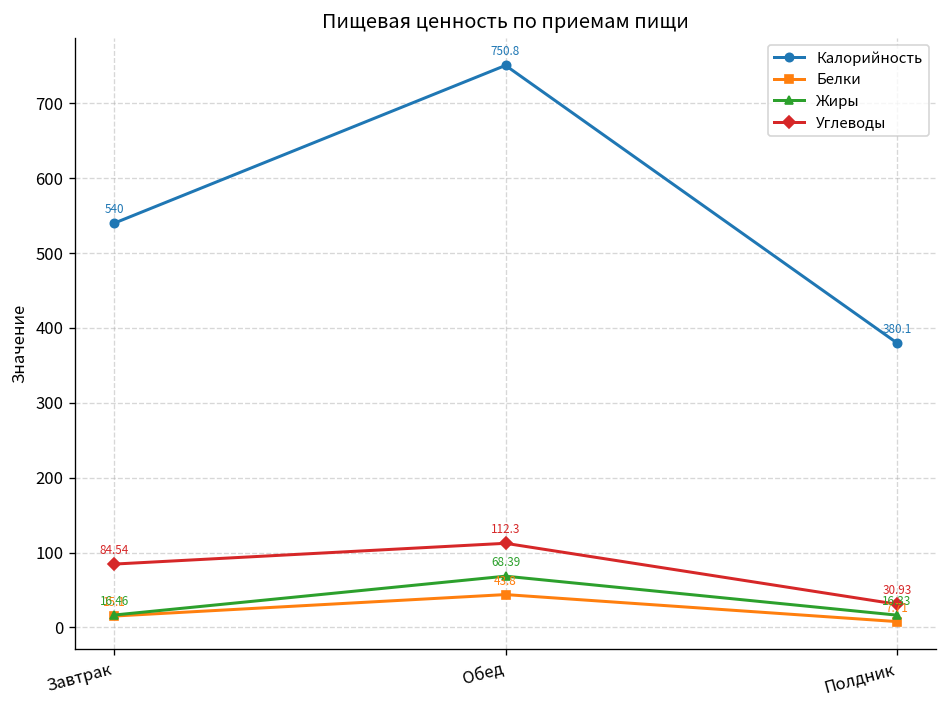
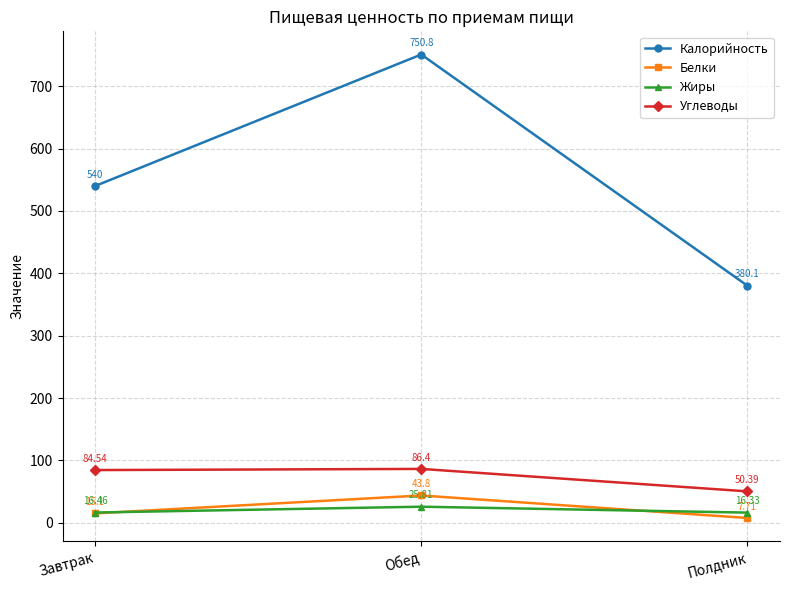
Жиры, Обед: 68.39 -> 25.81
Углеводы, Обед: 112.3 -> 86.4
Углеводы, Полдник: 30.93 -> 50.39
